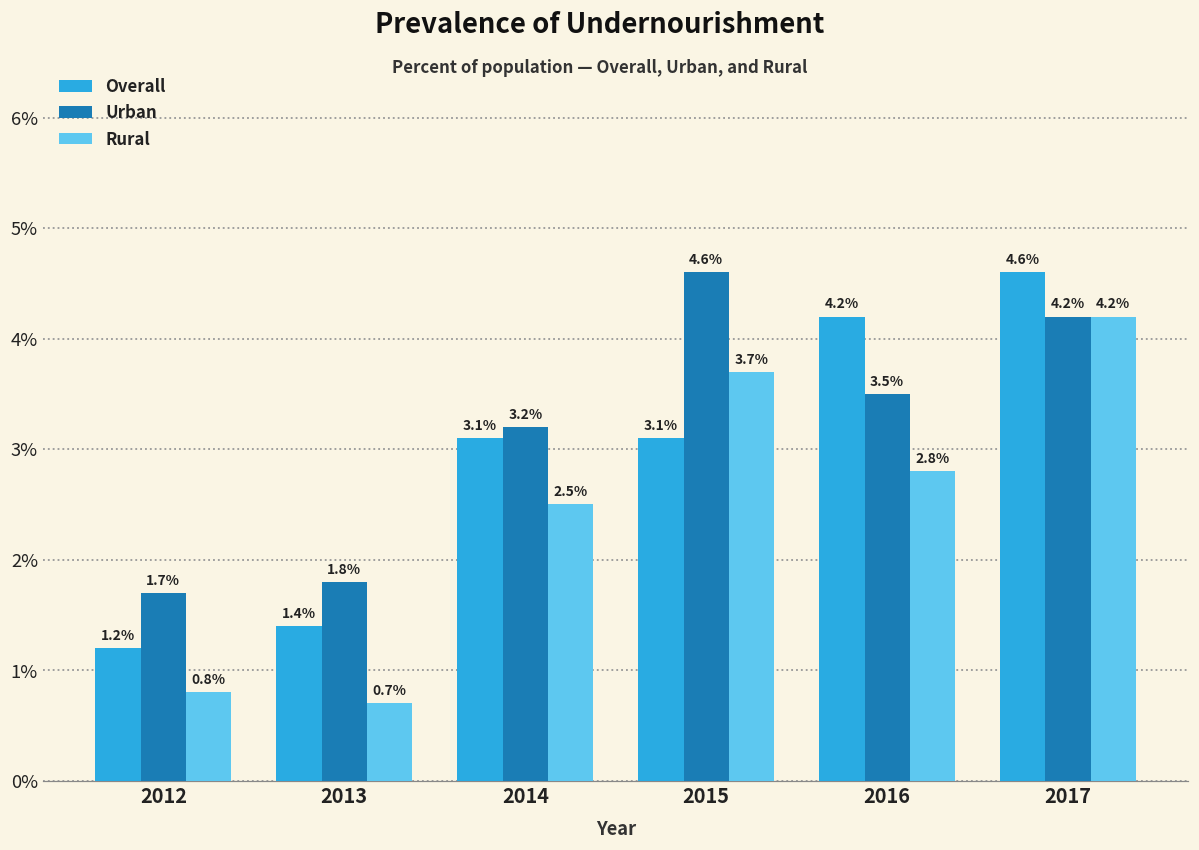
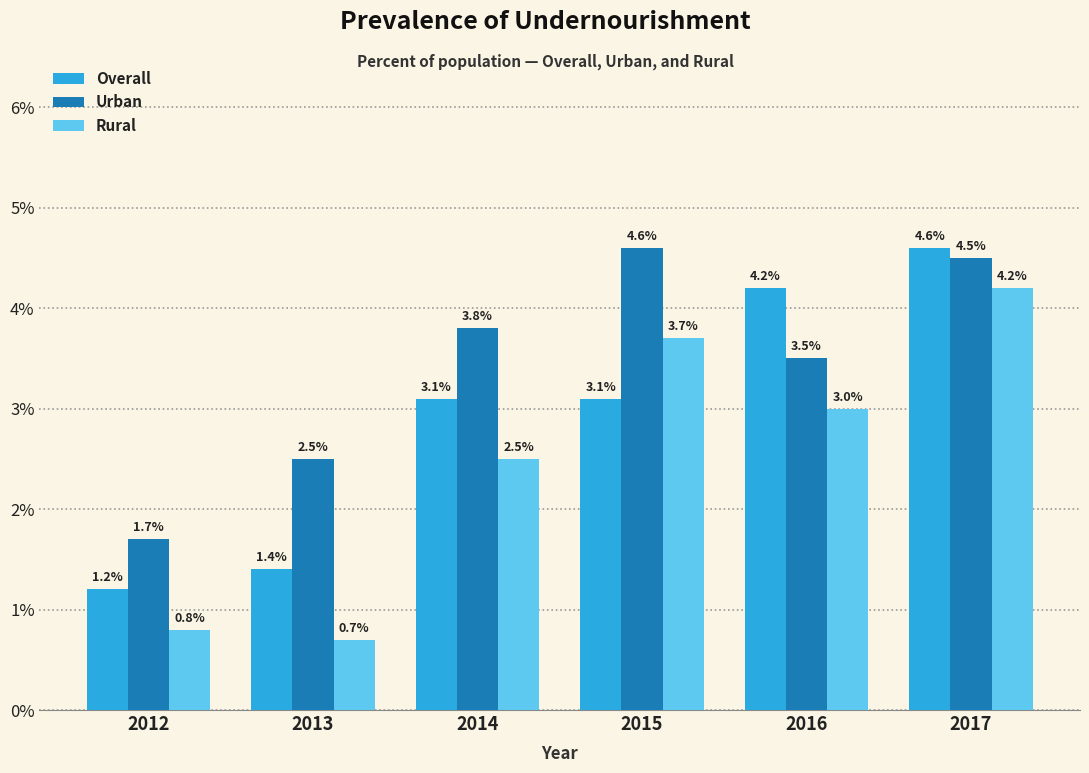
Urban, 2013: 1.8% -> 2.5%
Urban, 2014: 3.2% -> 3.8%
Rural, 2016: 2.8% -> 3.0%
Urban, 2017: 4.2% -> 4.5%
